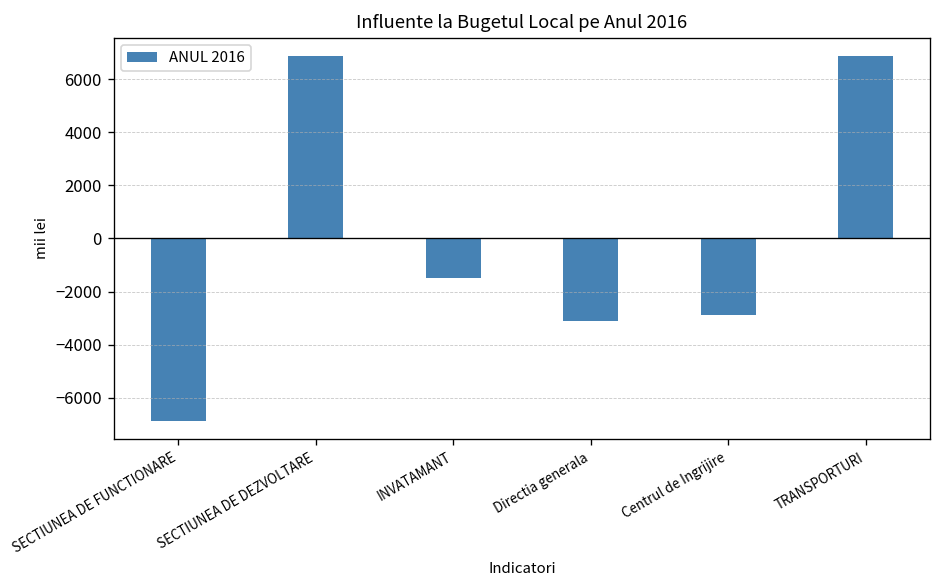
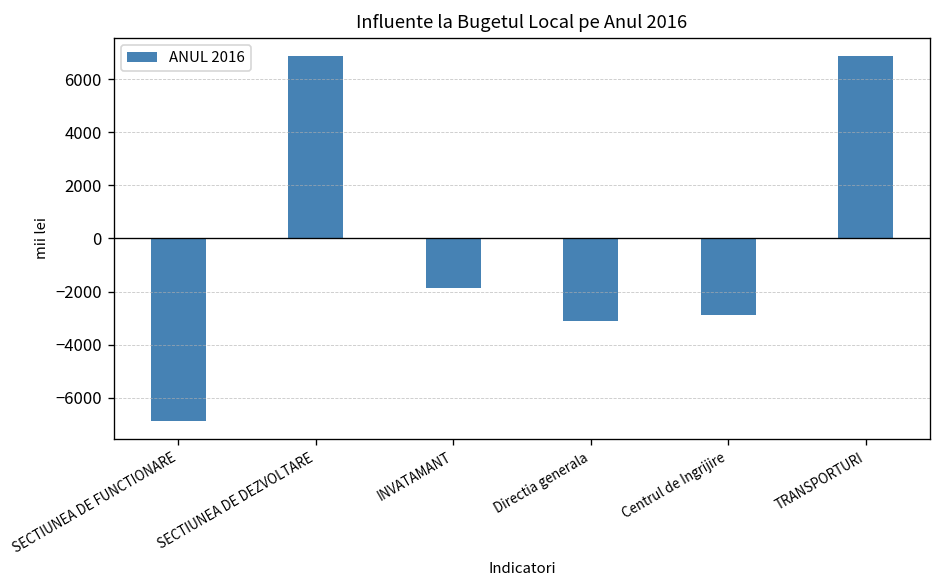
INVATAMANT: -1500 -> -1900
